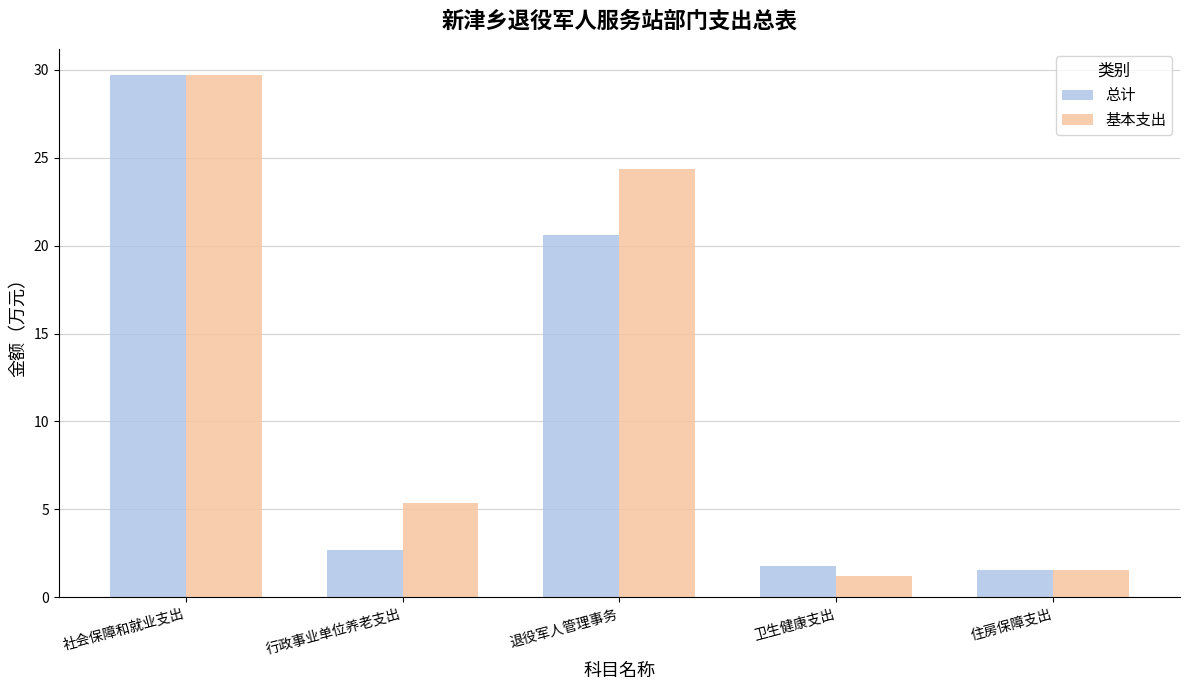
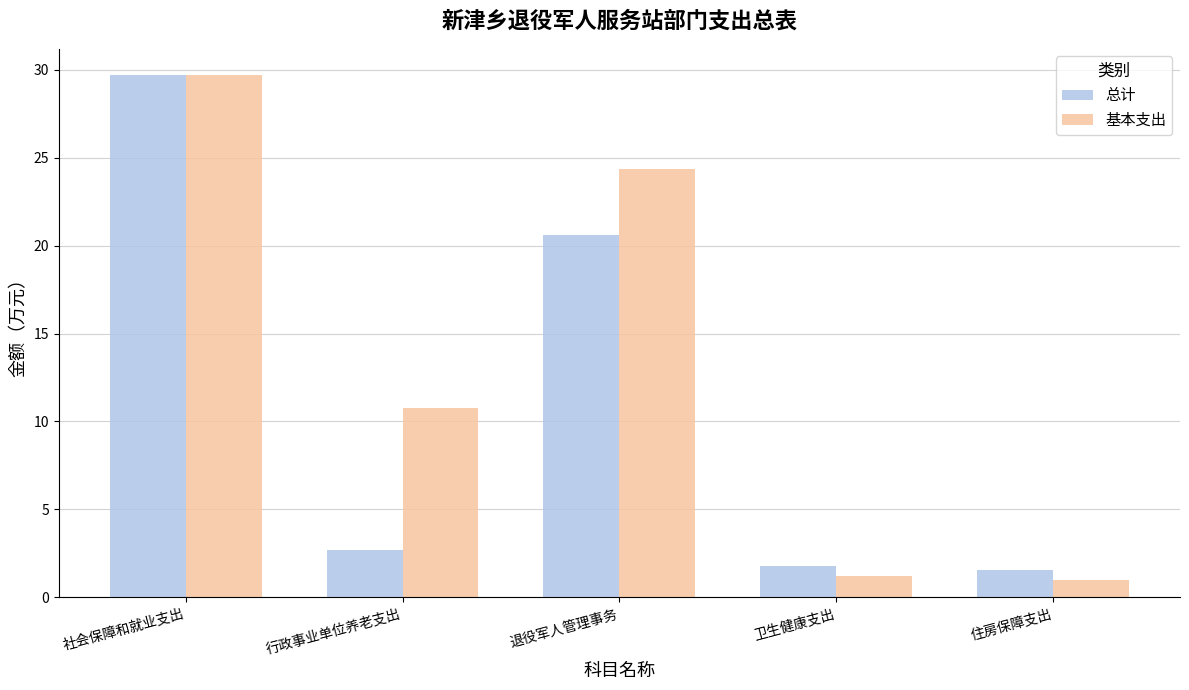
基本支出, 行政事业单位养老支出: 5.4 -> 10.8
基本支出, 住房保障支出: 1.5 -> 1.0
